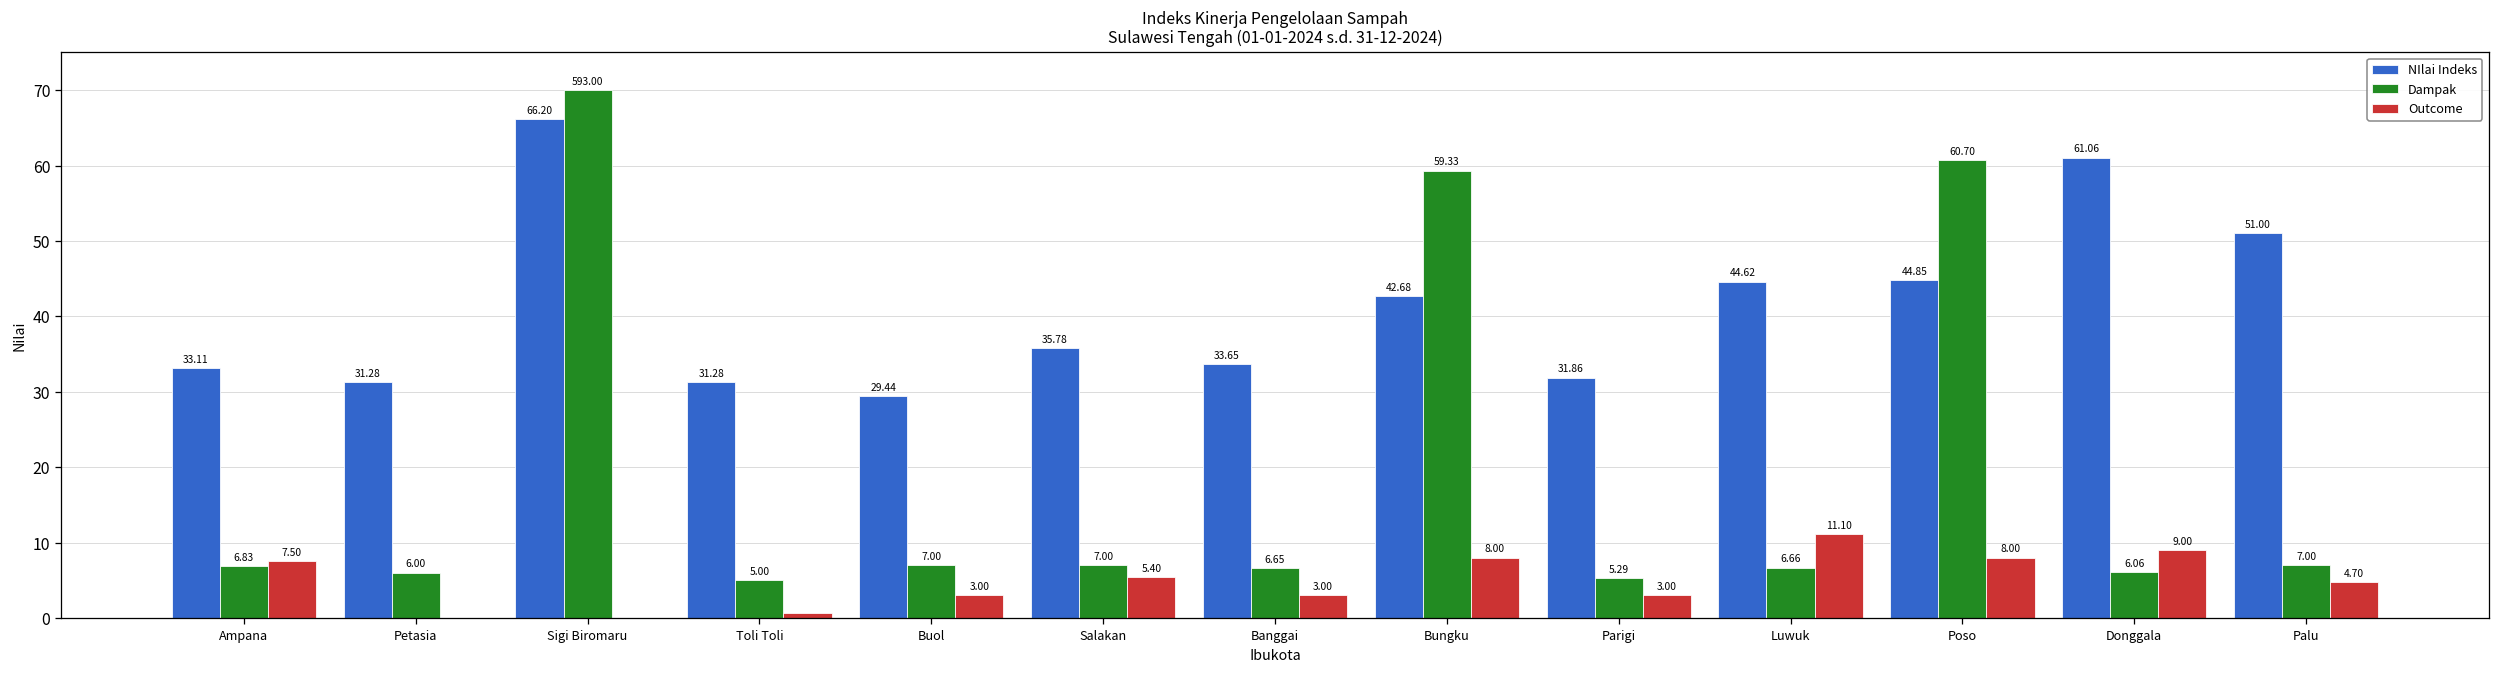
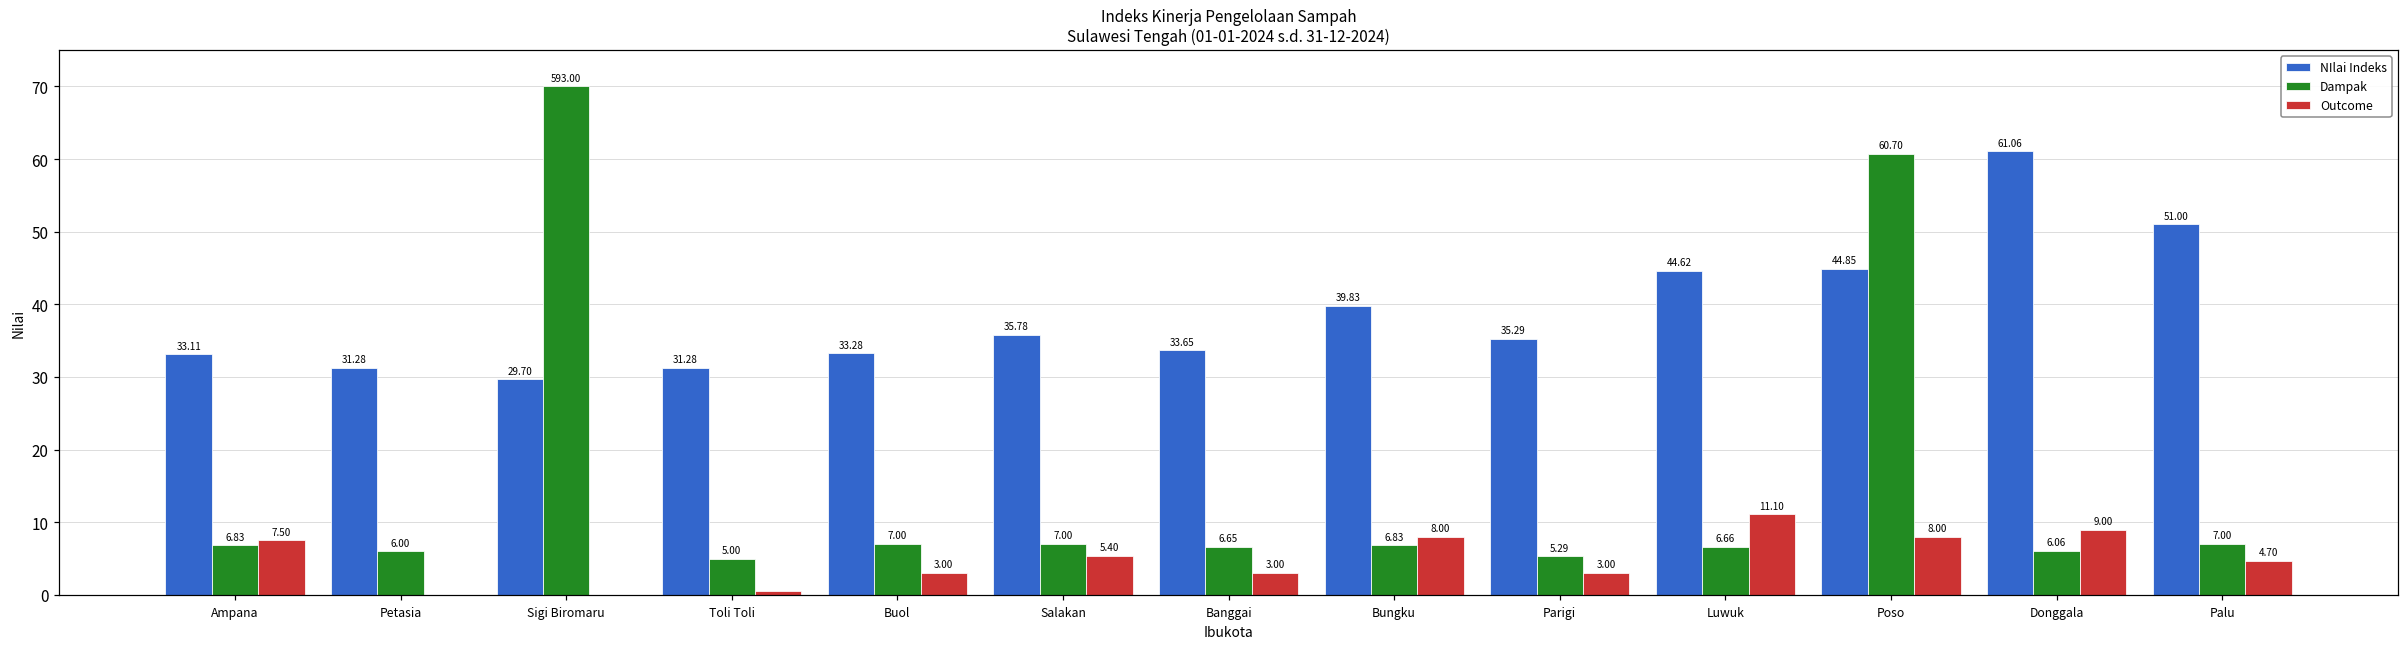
NIlai Indeks, Sigi Biromaru: 66.20 -> 29.70
NIlai Indeks, Buol: 29.44 -> 33.28
NIlai Indeks, Bungku: 42.68 -> 39.83
Dampak, Bungku: 59.33 -> 6.83
NIlai Indeks, Parigi: 31.86 -> 35.29
